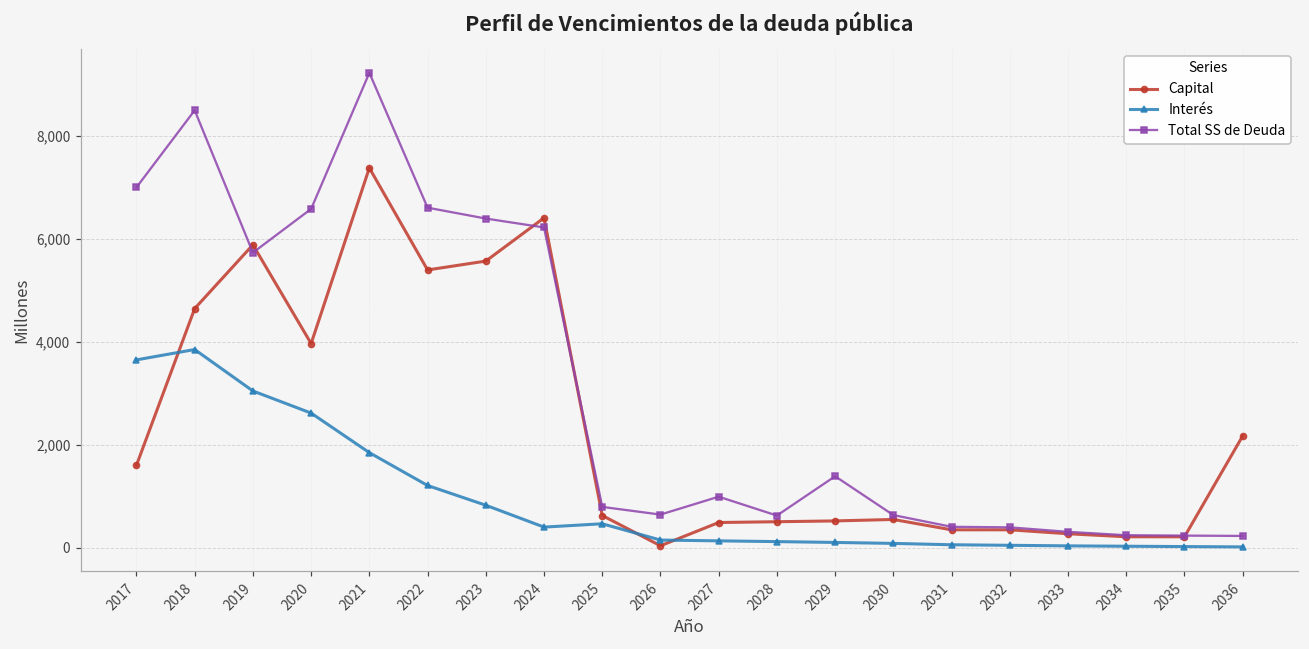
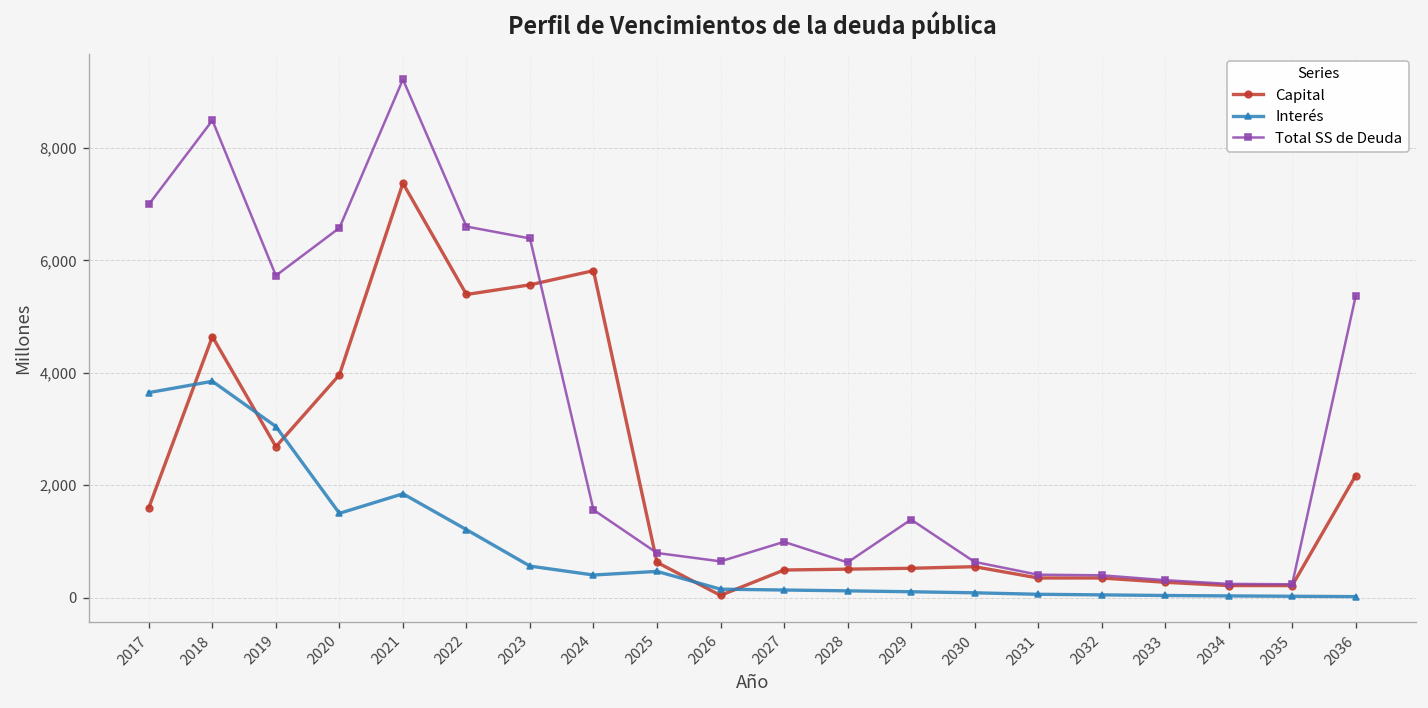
Capital, 2019: 5,900 -> 2,700
Interés, 2020: 2,600 -> 1,500
Interés, 2023: 800 -> 600
Capital, 2024: 6,400 -> 5,800
Total SS de Deuda, 2024: 6,200 -> 1,600
Total SS de Deuda, 2036: 200 -> 5,400
